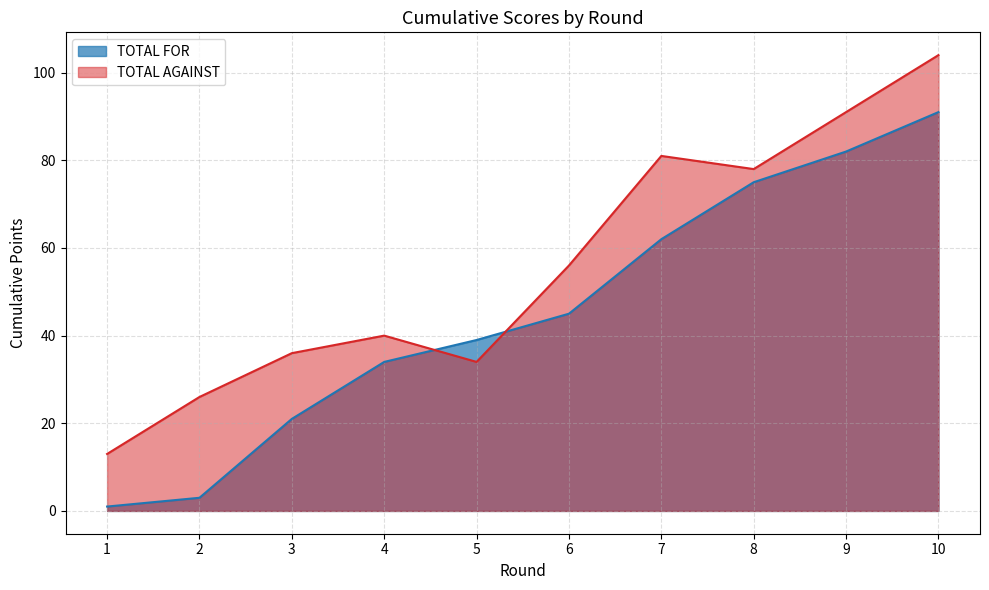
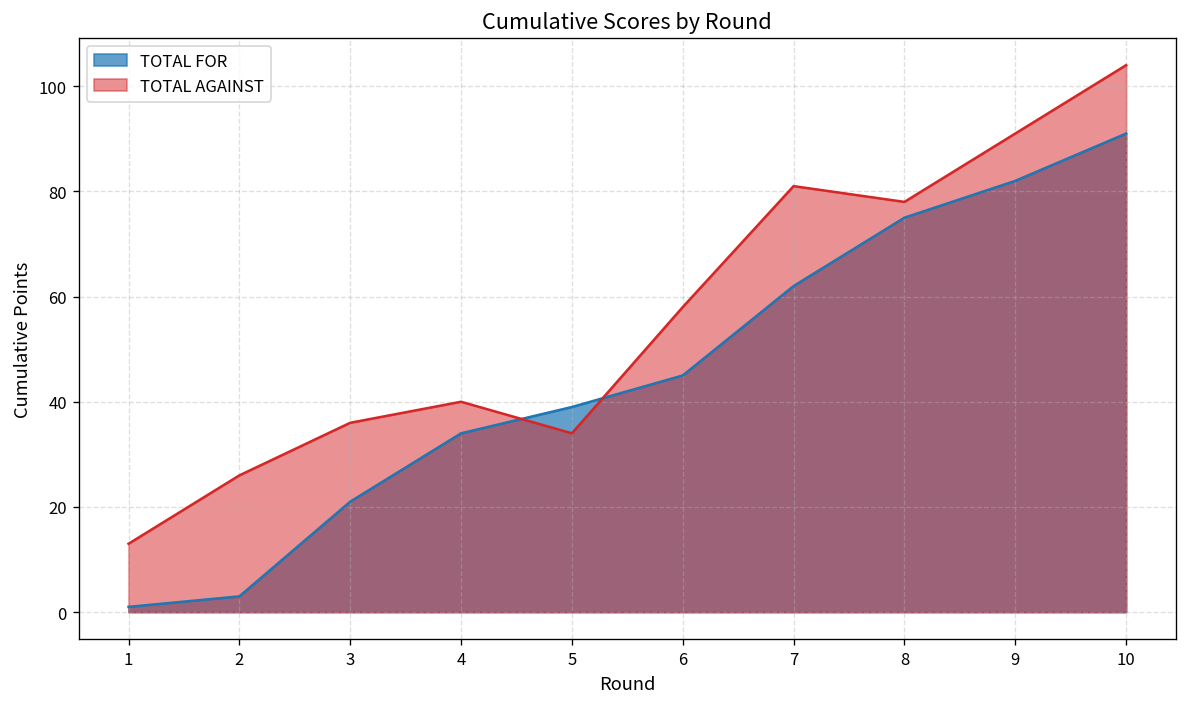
TOTAL AGAINST, 6: 56 -> 58
